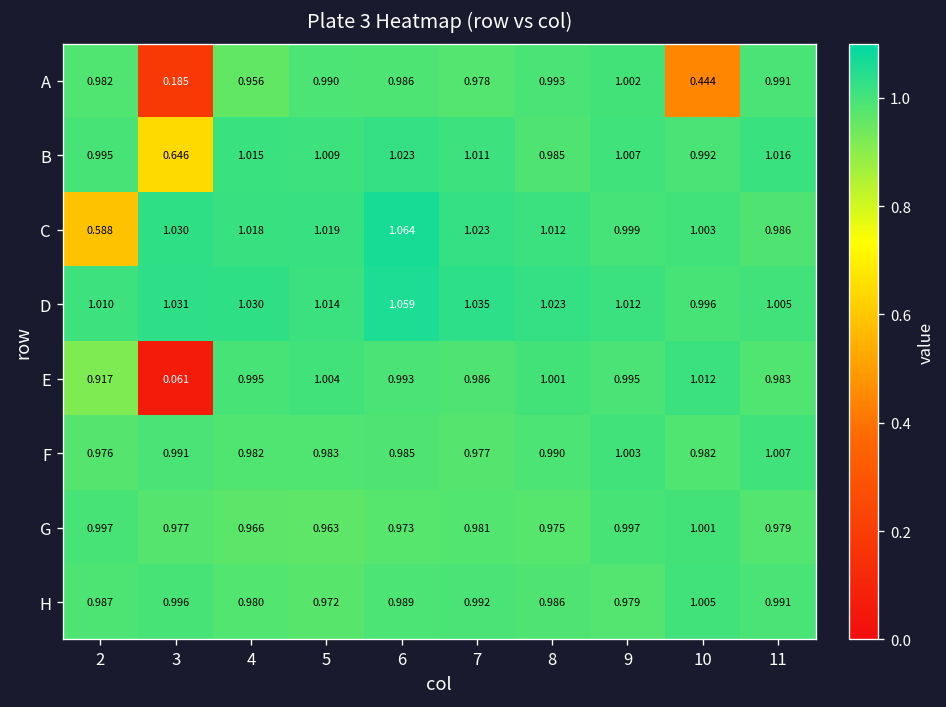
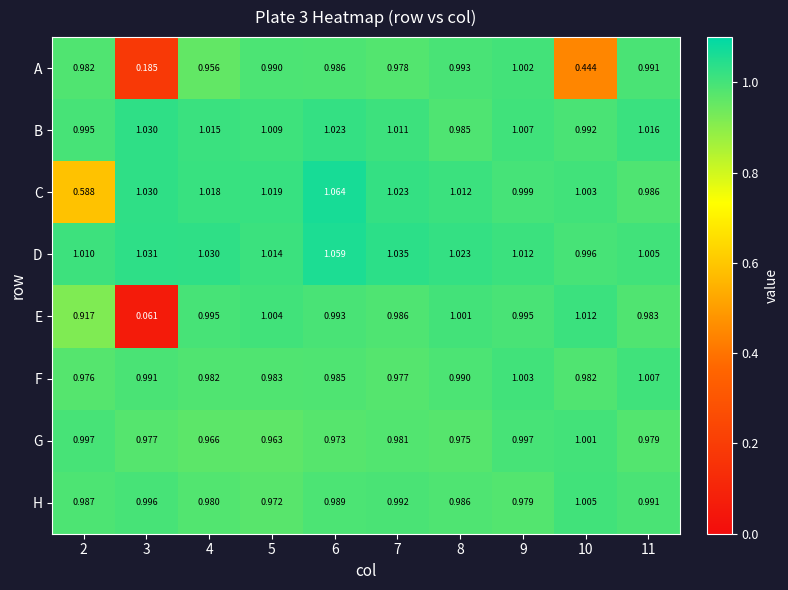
B, 3: 0.646 -> 1.030
